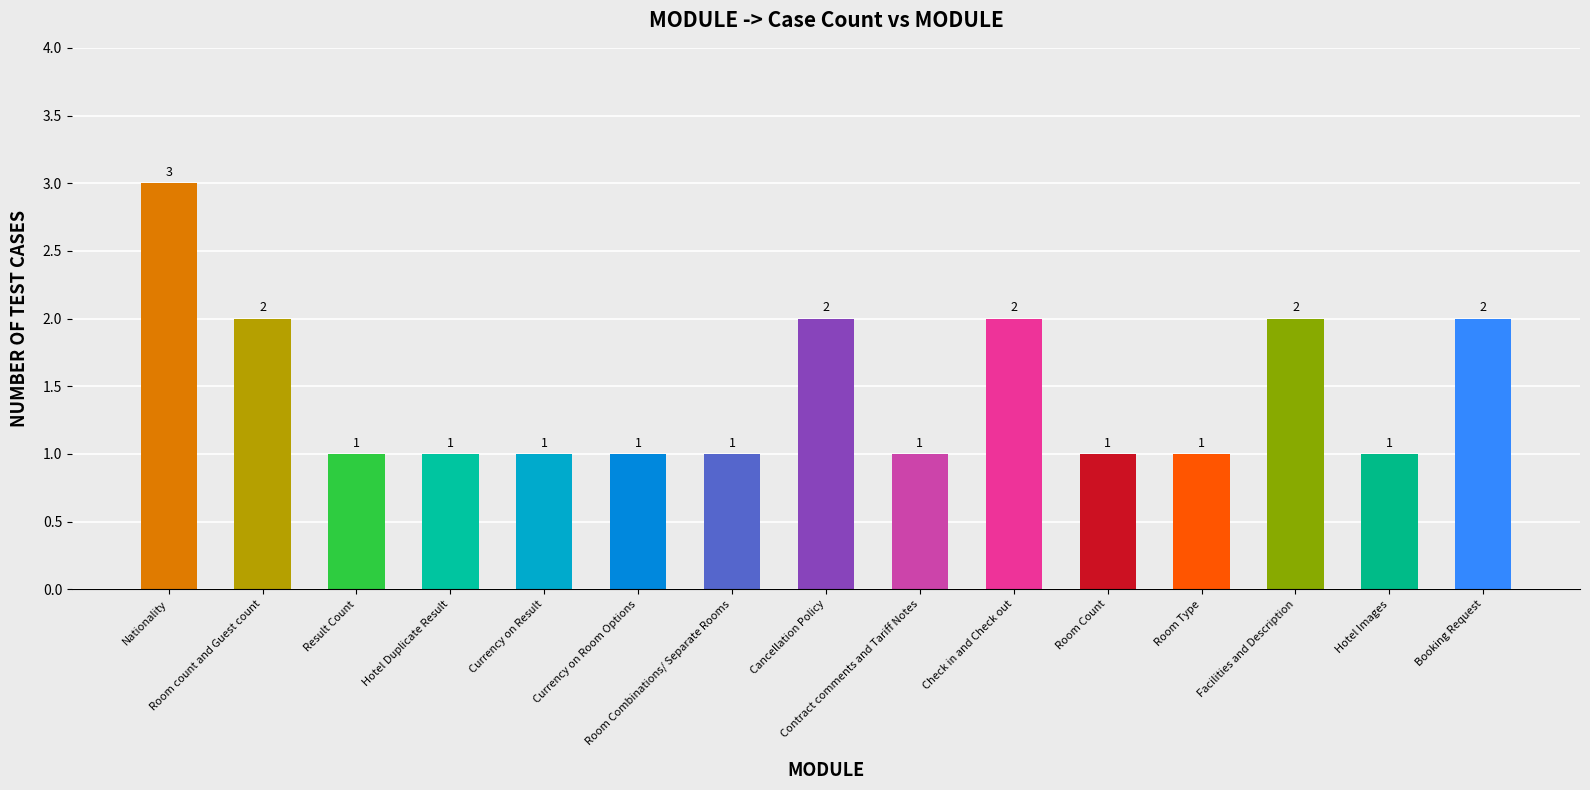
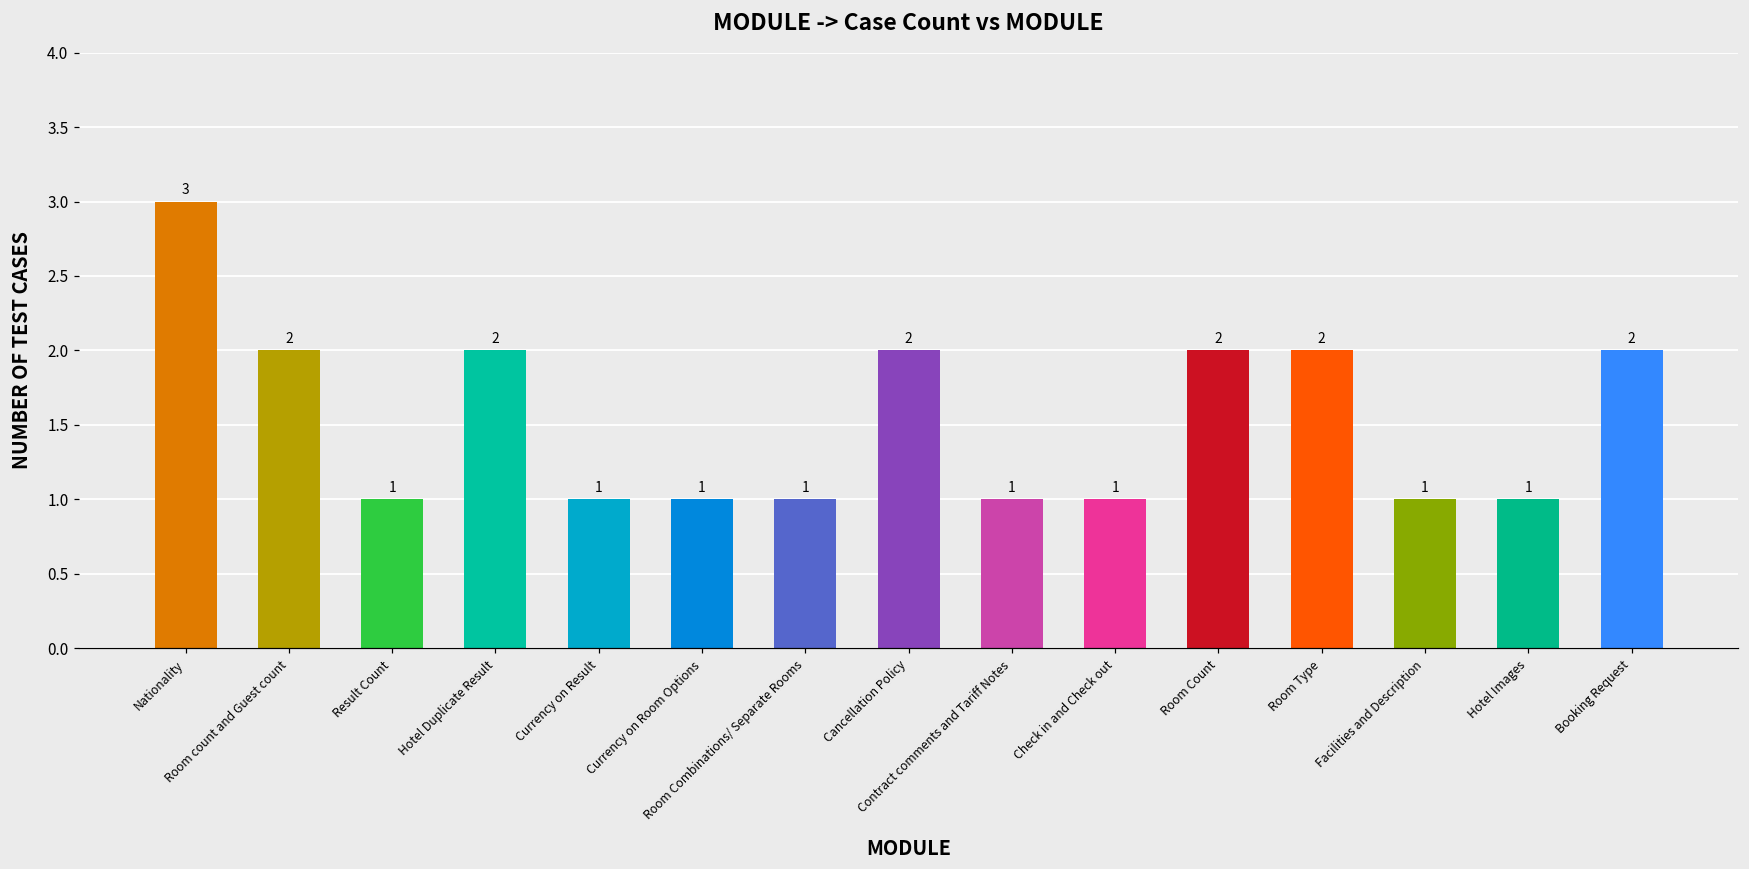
Hotel Duplicate Result: 1 -> 2
Check in and Check out: 2 -> 1
Room Count: 1 -> 2
Room Type: 1 -> 2
Facilities and Description: 2 -> 1
